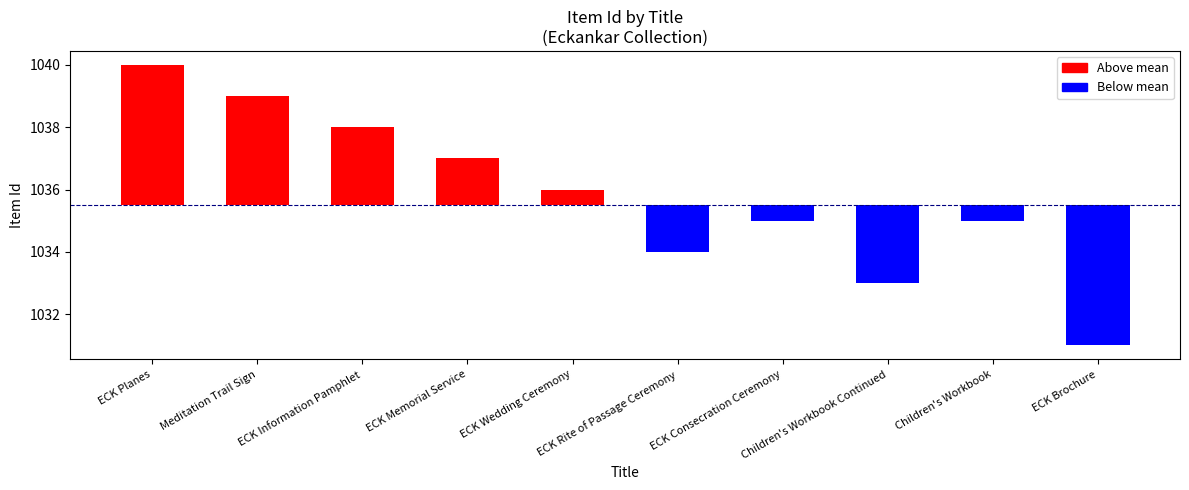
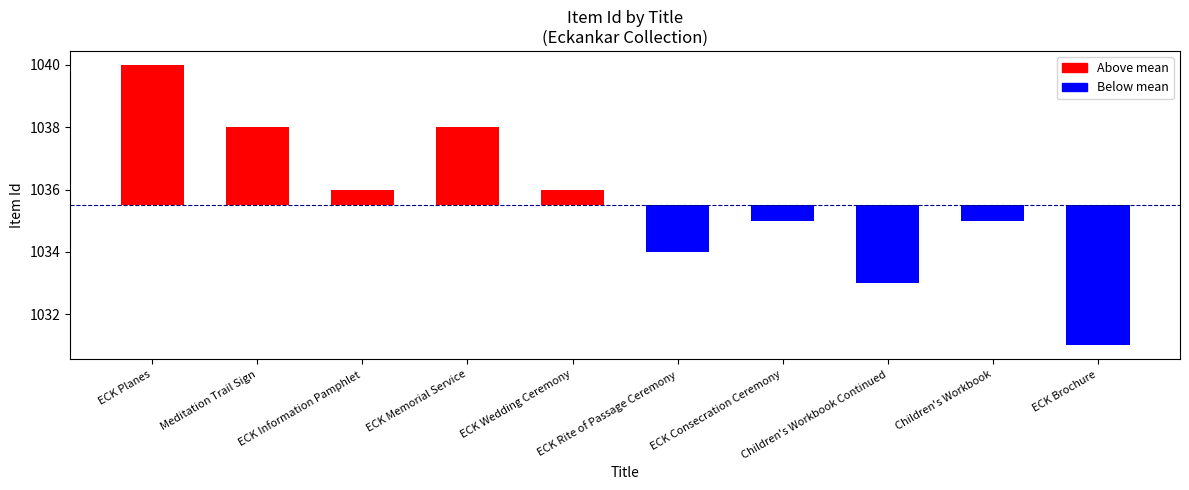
Meditation Trail Sign: 1039 -> 1038
ECK Information Pamphlet: 1038 -> 1036
ECK Memorial Service: 1037 -> 1038
